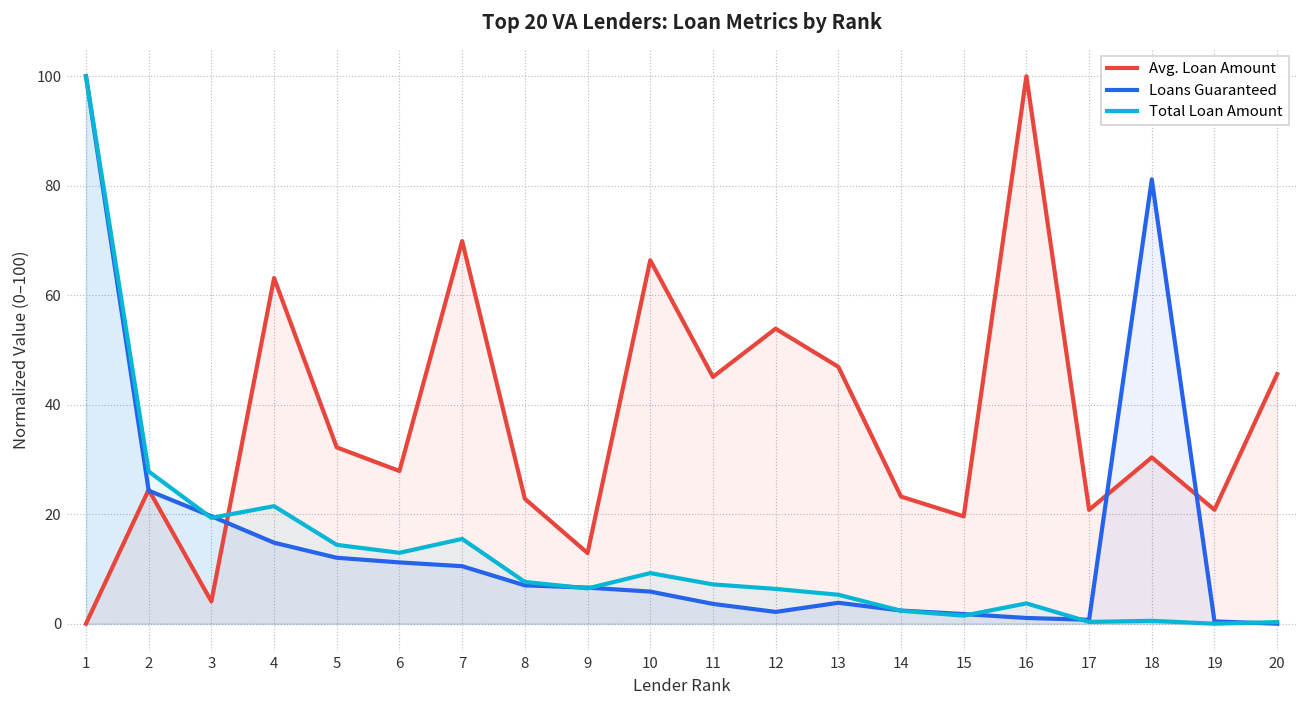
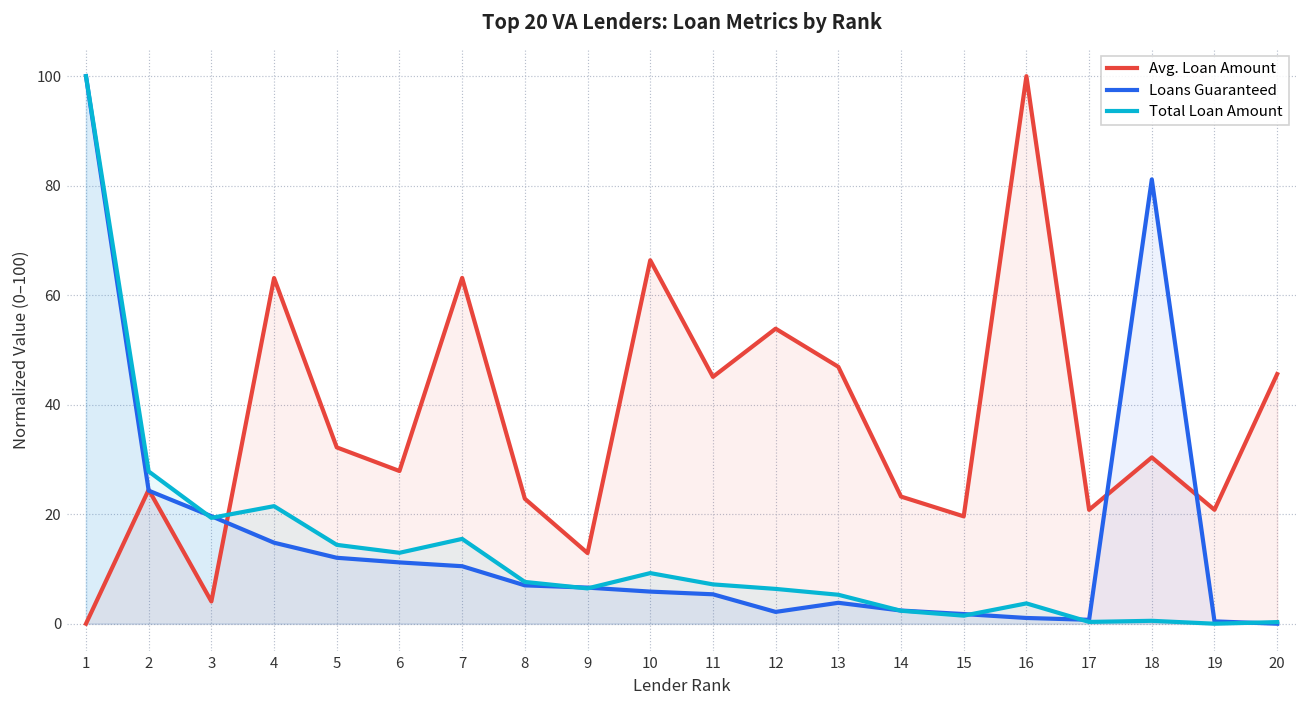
Avg. Loan Amount, 7: 70 -> 63
Loans Guaranteed, 11: 4 -> 5
